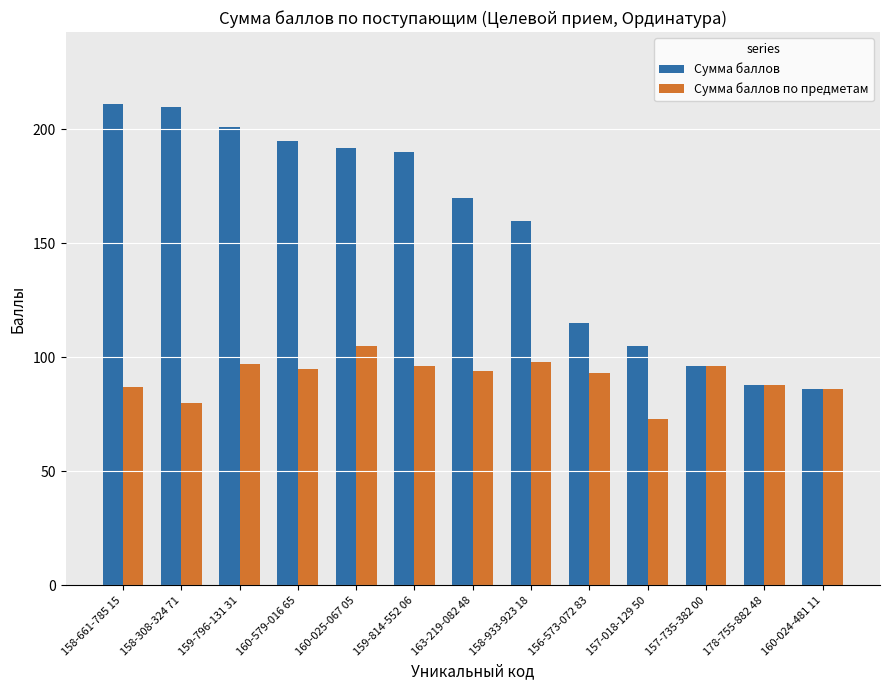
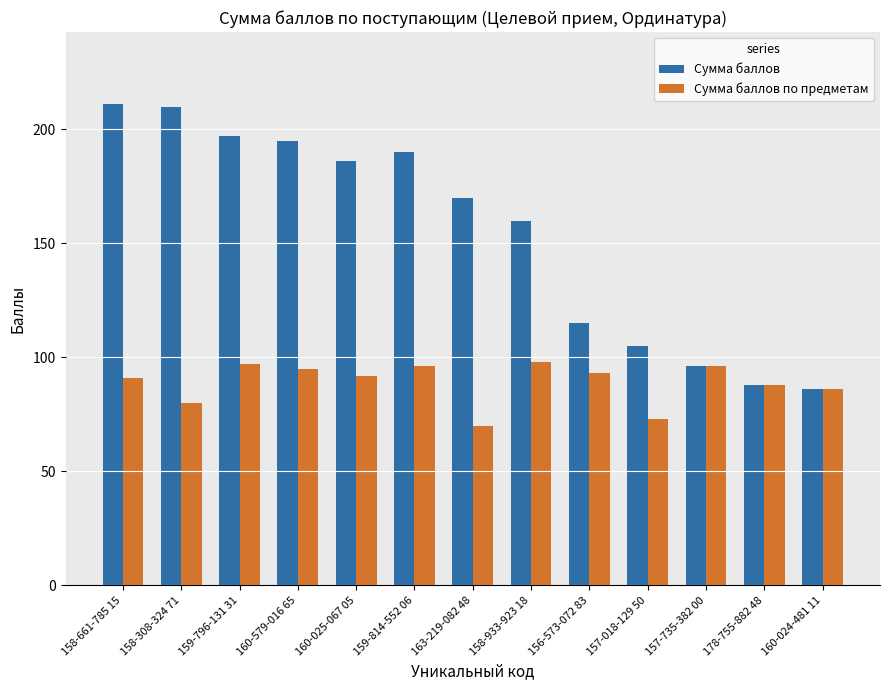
Сумма баллов по предметам, 158-661-785 15: 87 -> 91
Сумма баллов, 159-796-131 31: 201 -> 197
Сумма баллов, 160-025-067 05: 192 -> 186
Сумма баллов по предметам, 160-025-067 05: 105 -> 92
Сумма баллов по предметам, 163-219-082 48: 94 -> 70
